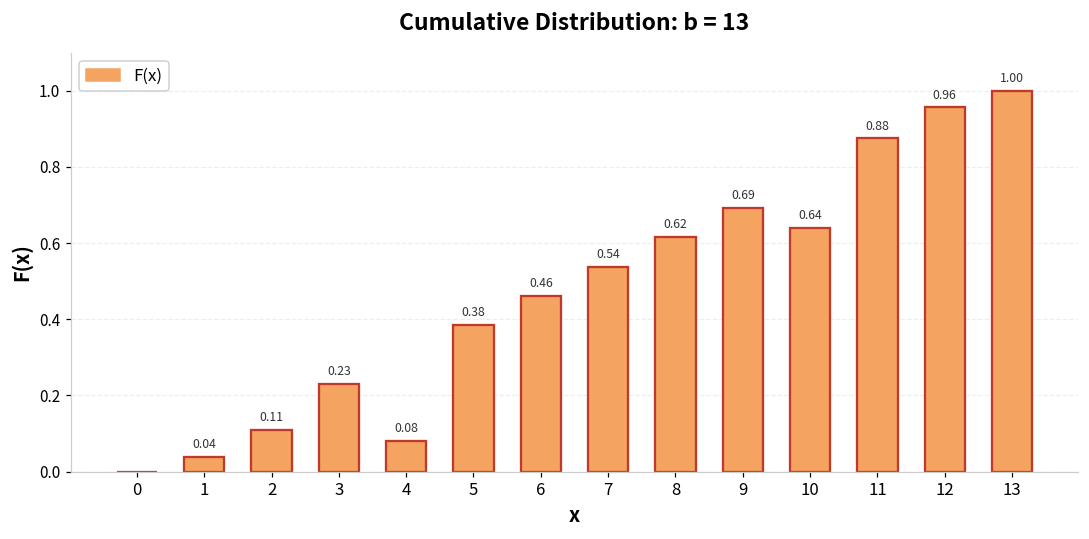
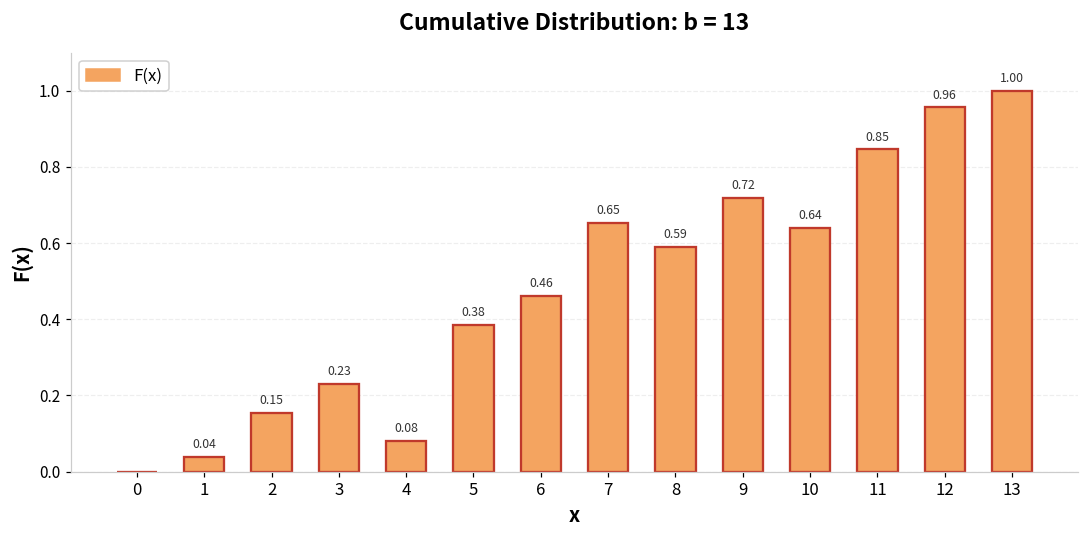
2: 0.11 -> 0.15
7: 0.54 -> 0.65
8: 0.62 -> 0.59
9: 0.69 -> 0.72
11: 0.88 -> 0.85
